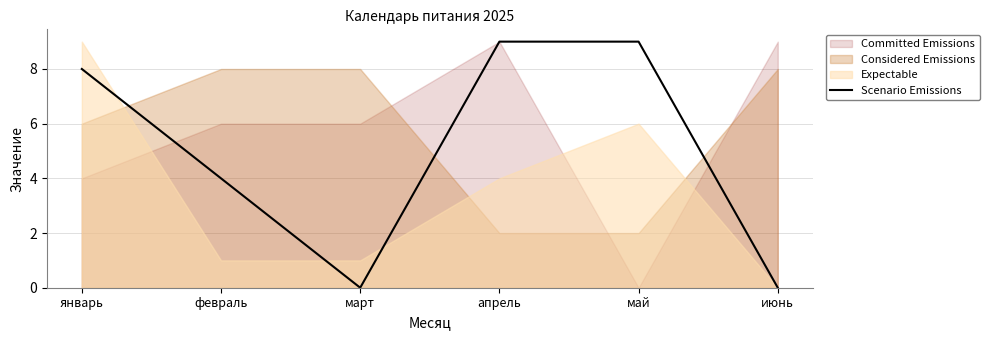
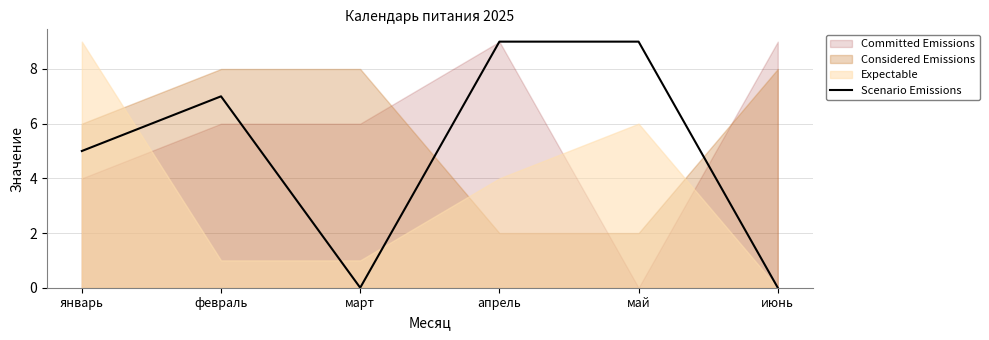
Scenario Emissions, январь: 8 -> 5
Scenario Emissions, февраль: 4 -> 7
